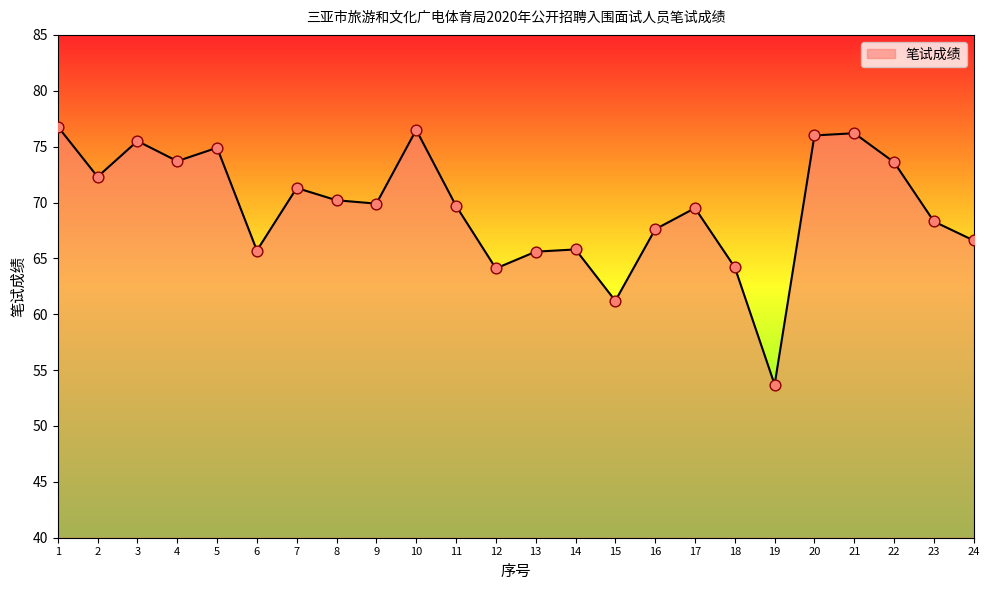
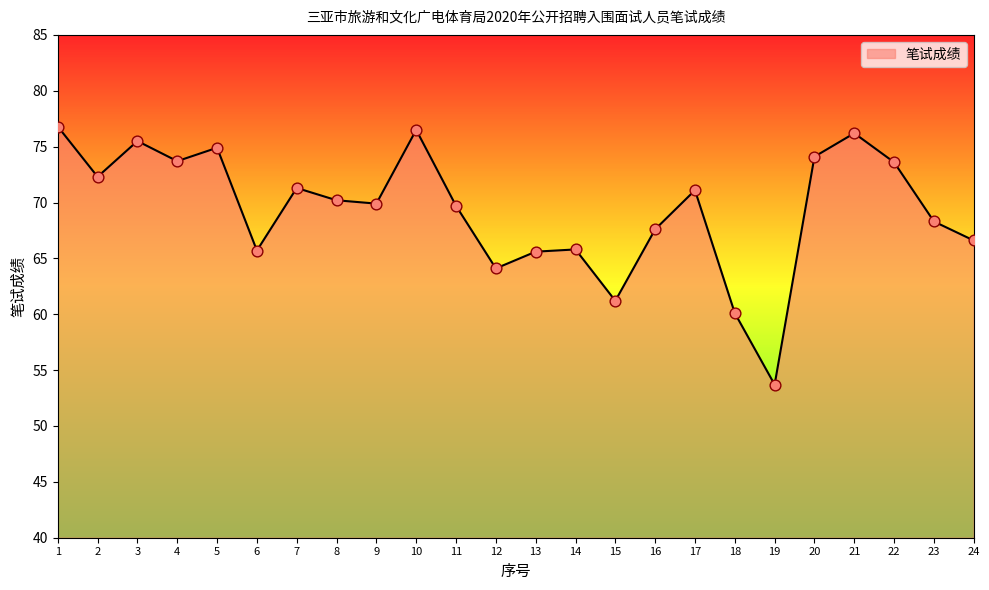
17: 69.5 -> 71.1
18: 64.2 -> 60.1
20: 76.0 -> 74.1
